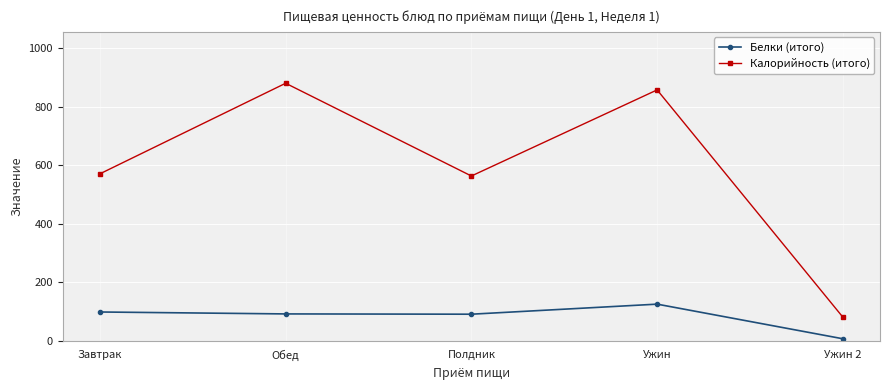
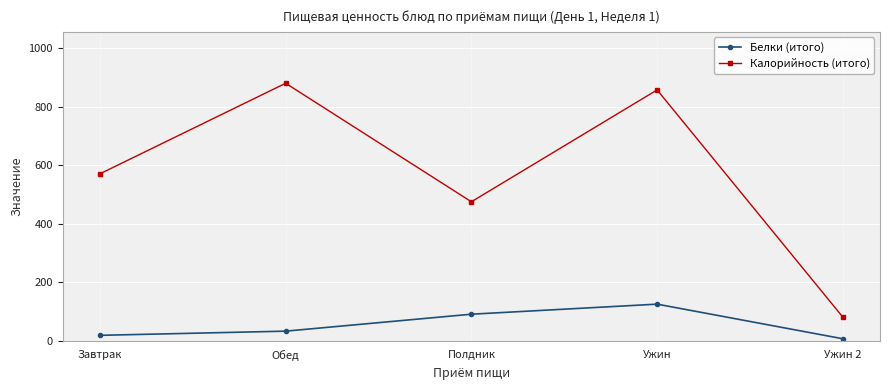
Белки (итого), Завтрак: 100 -> 20
Белки (итого), Обед: 90 -> 30
Калорийность (итого), Полдник: 560 -> 470
